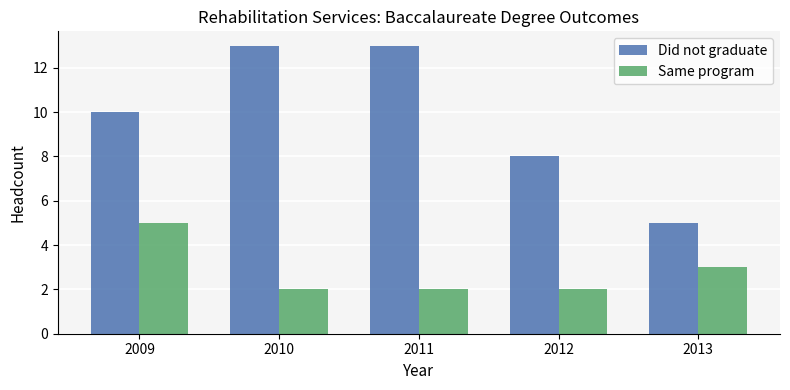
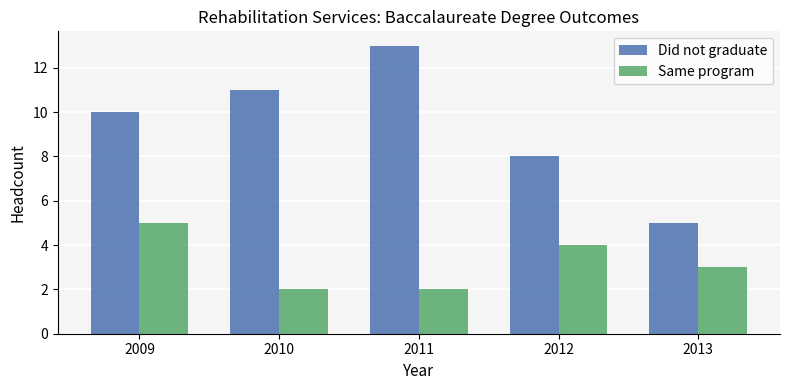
Did not graduate, 2010: 13 -> 11
Same program, 2012: 2 -> 4
